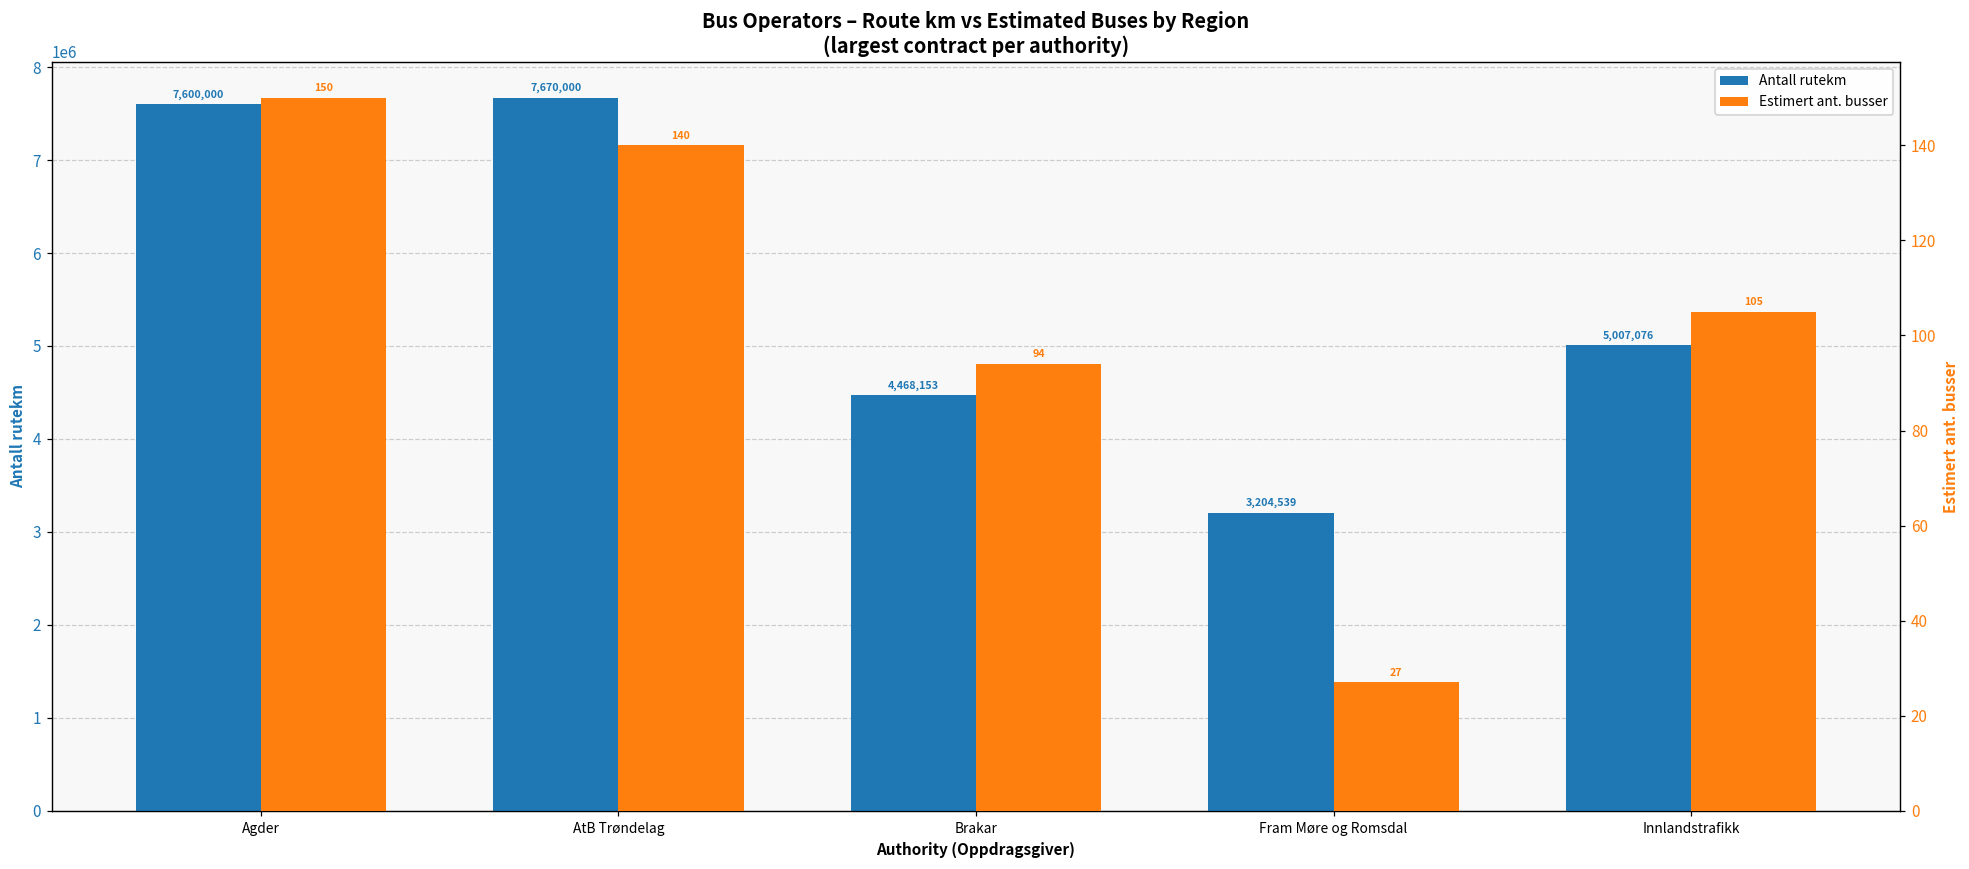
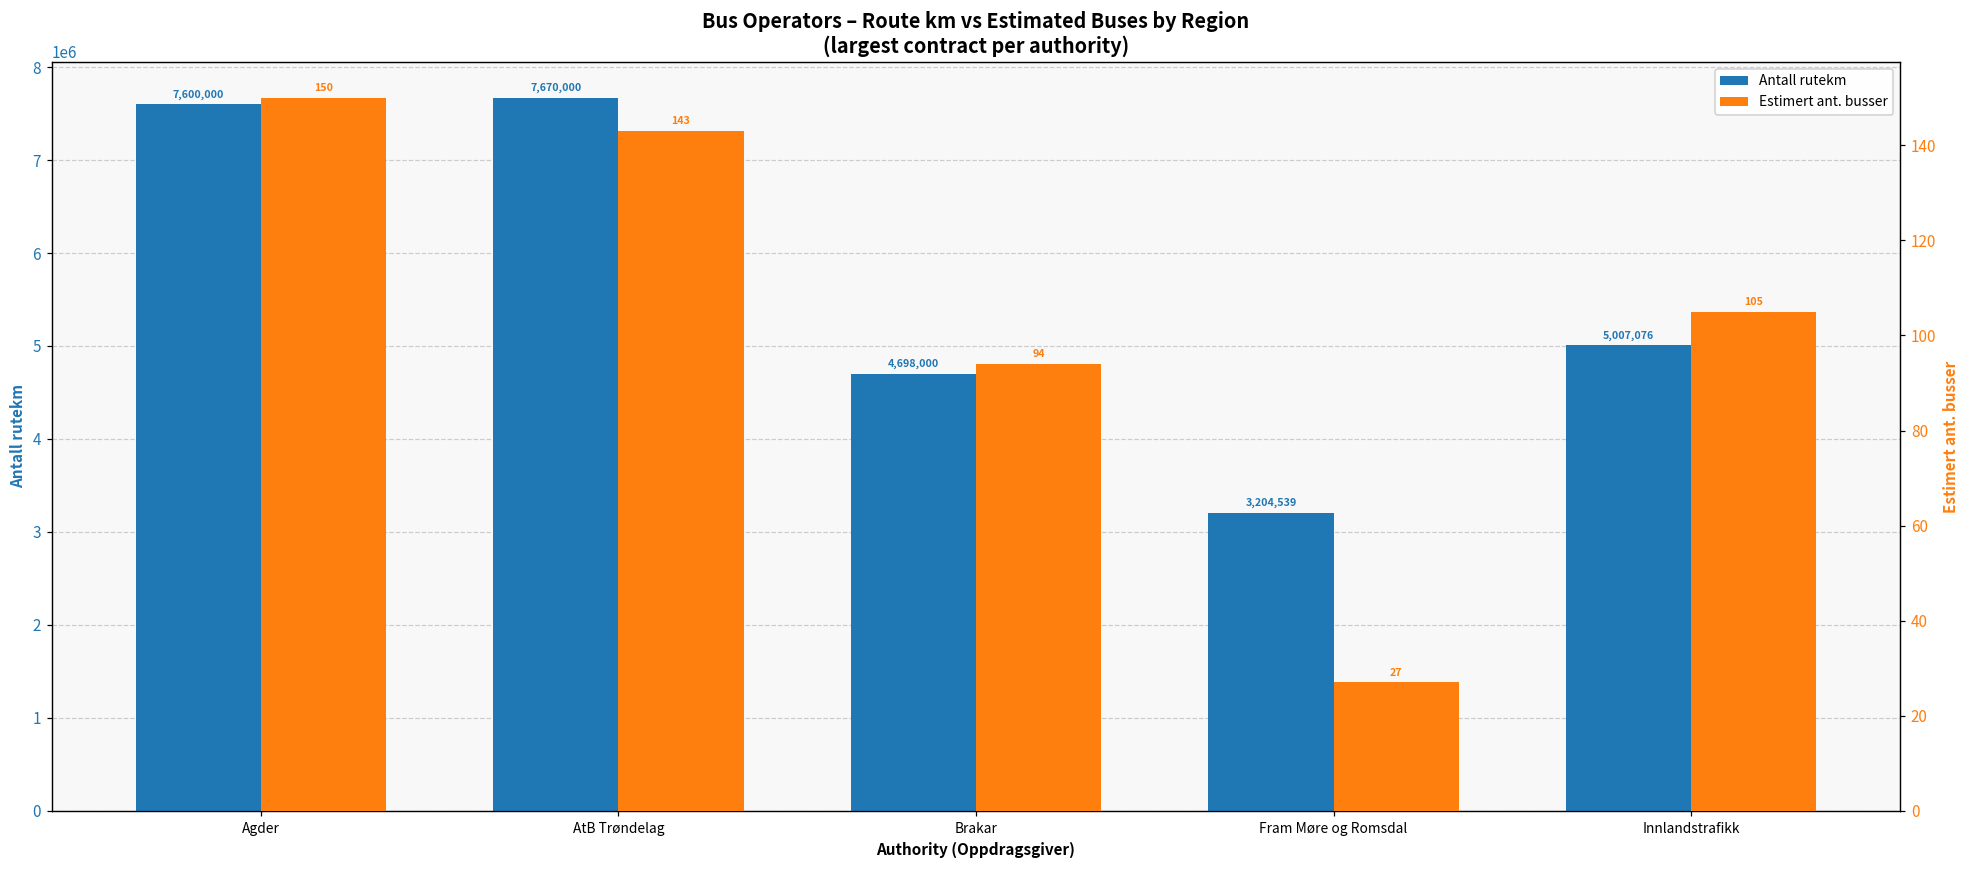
Antall rutekm, Brakar: 4,468,153 -> 4,698,000
Estimert ant. busser, AtB Trøndelag: 140 -> 143
